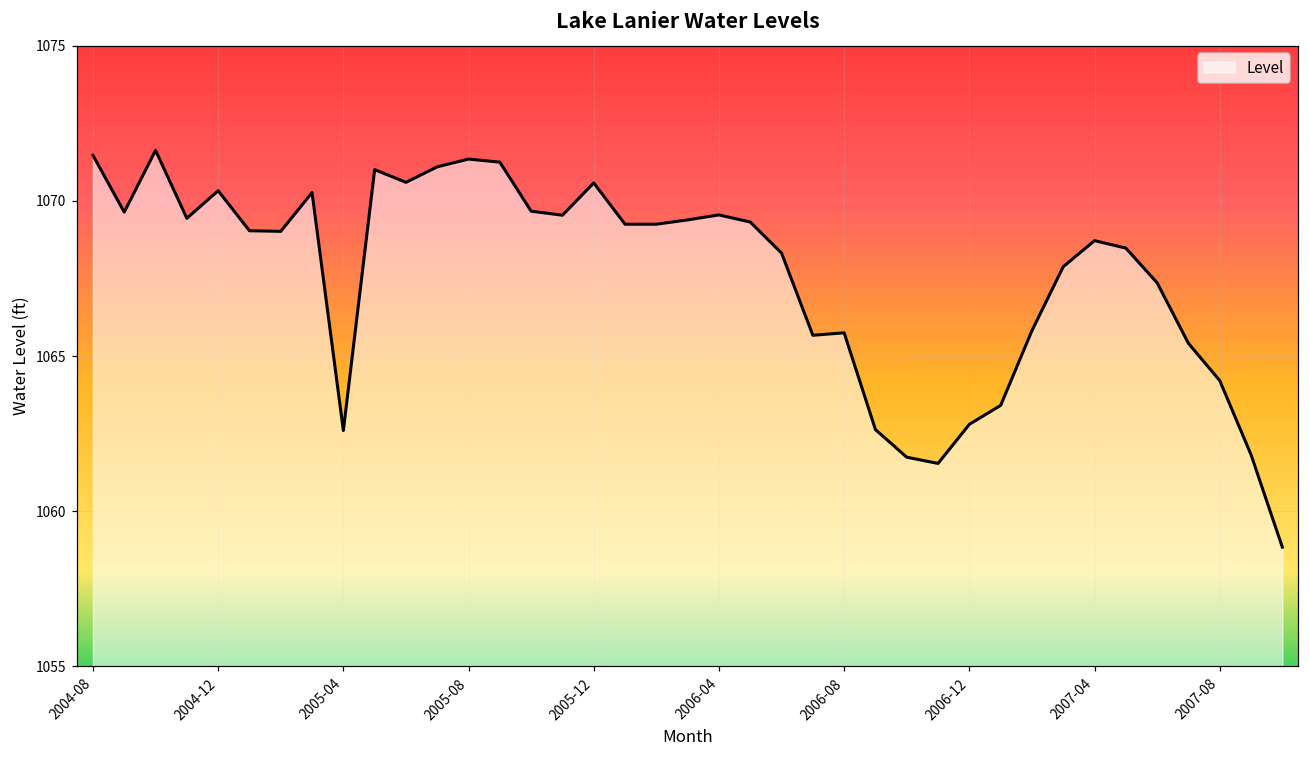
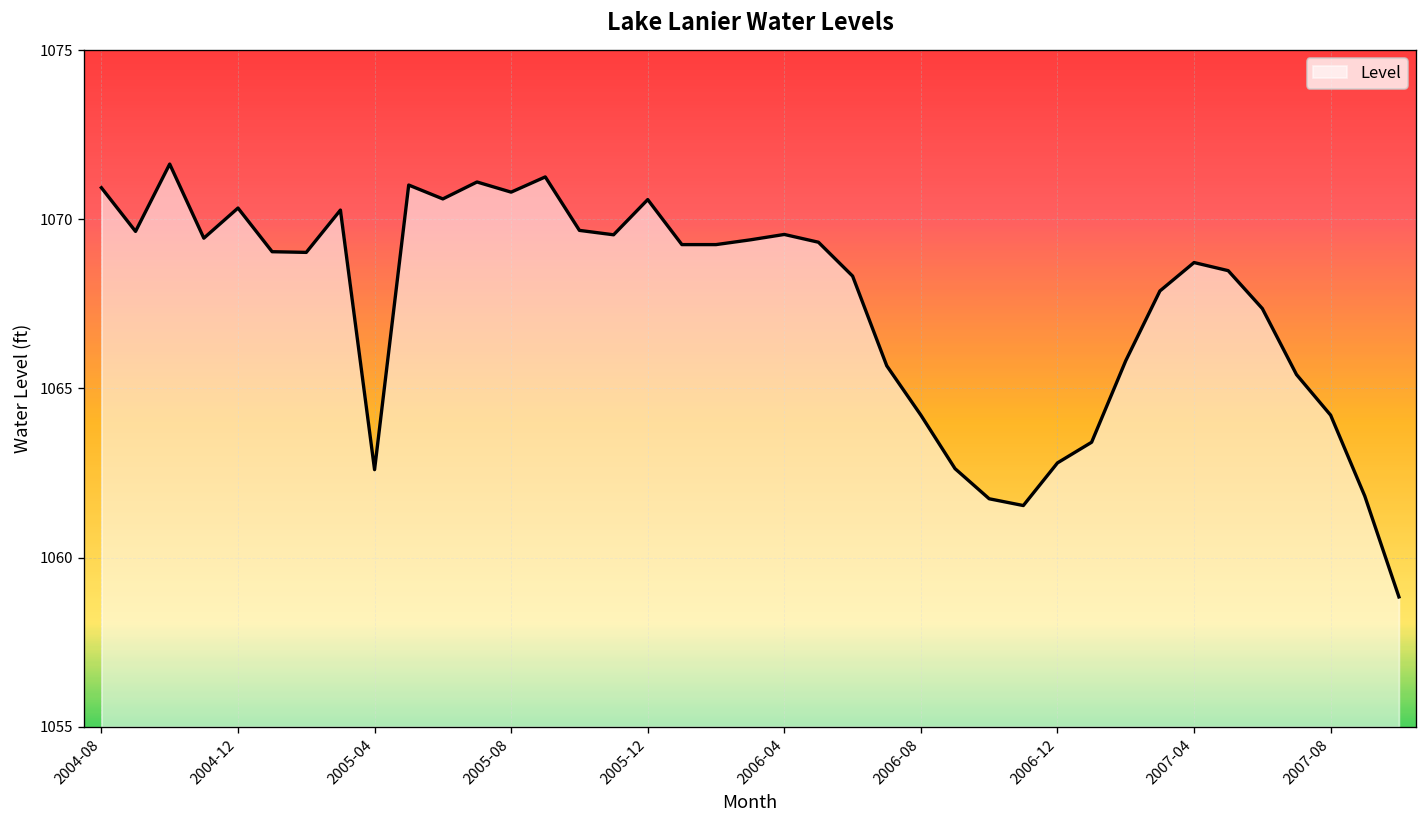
2004-08: 1071.5 -> 1070.9
2005-08: 1071.4 -> 1070.8
2006-08: 1065.8 -> 1064.2
